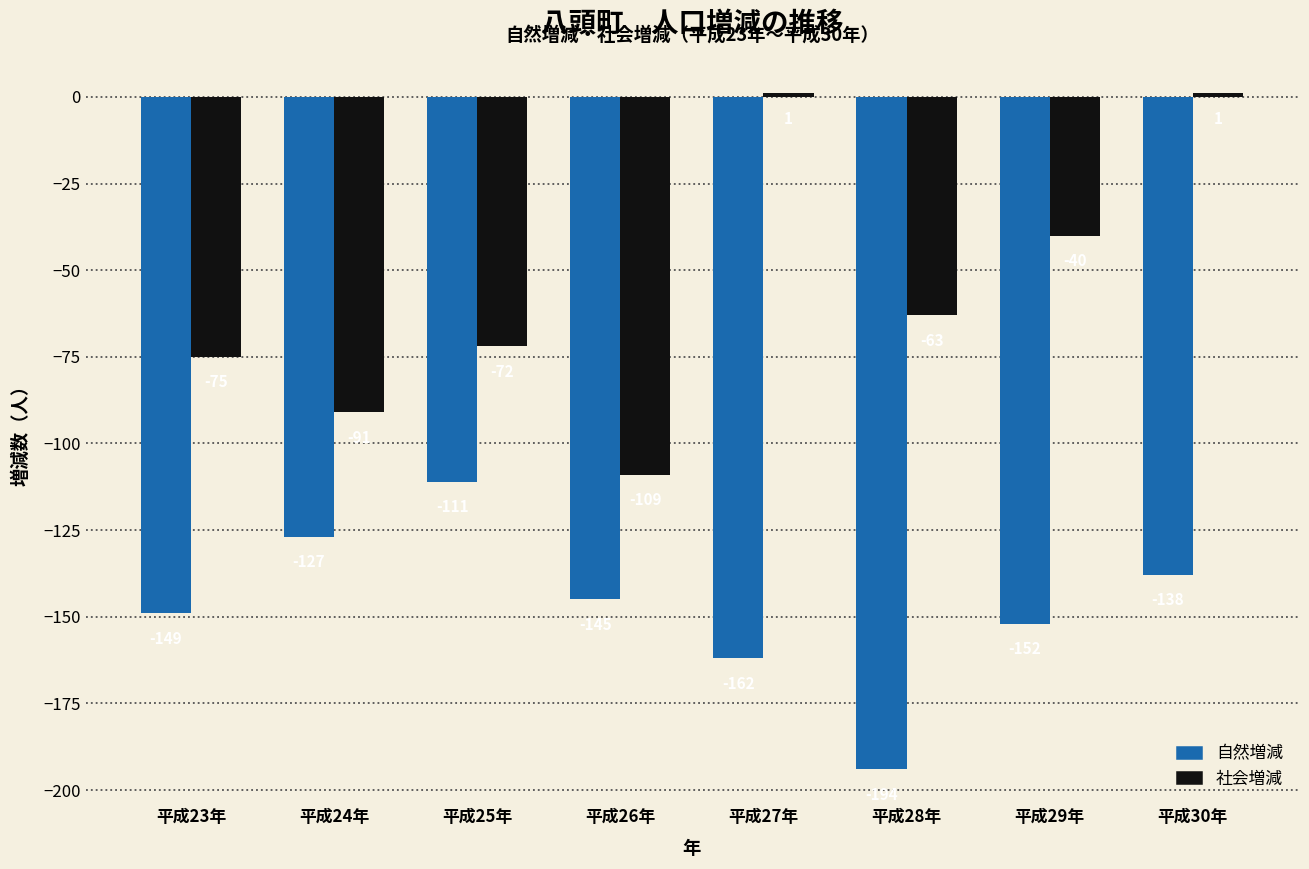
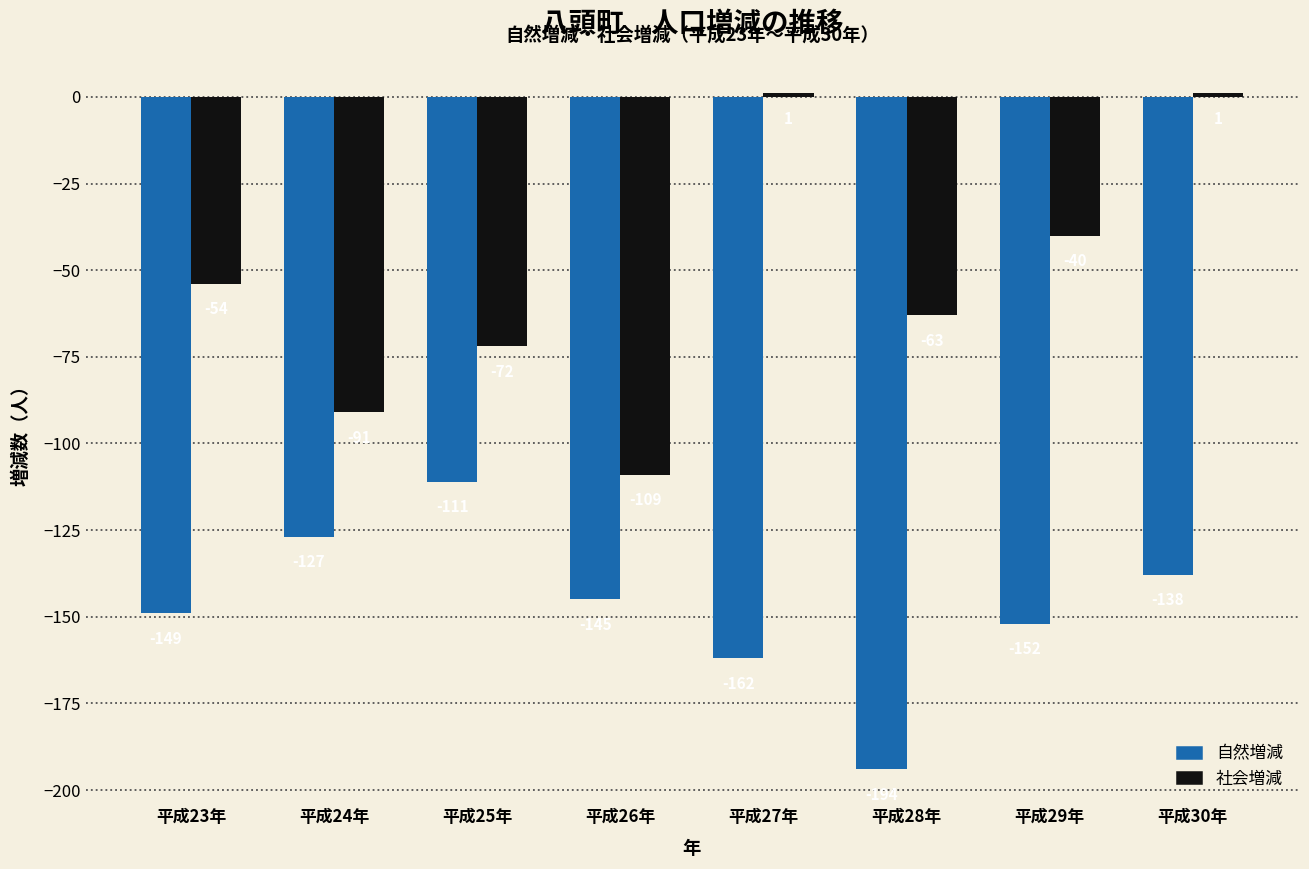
社会増減, 平成23年: -75 -> -54
